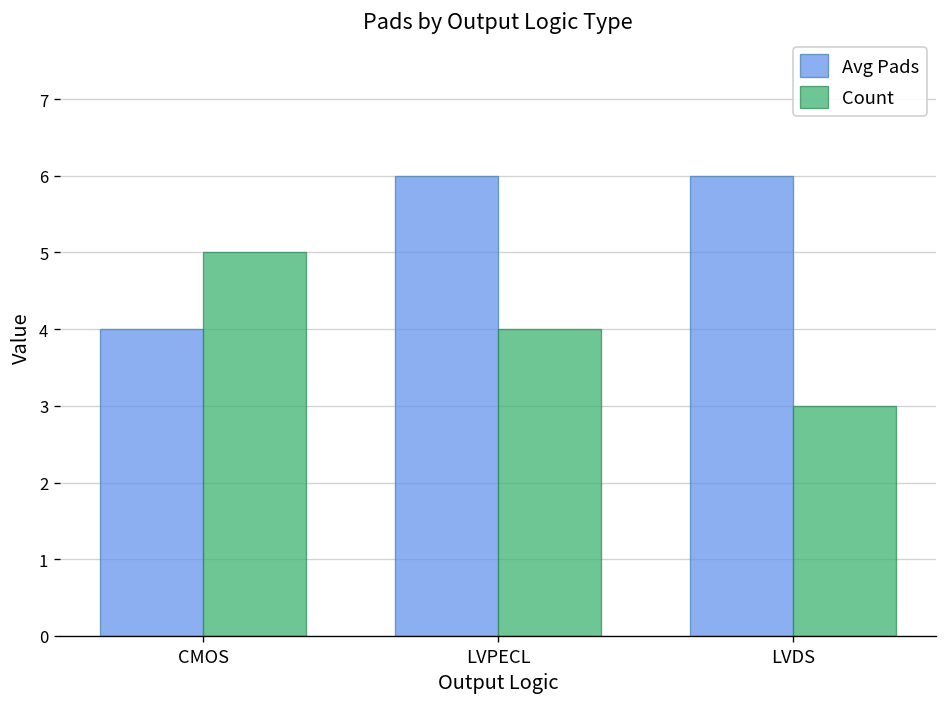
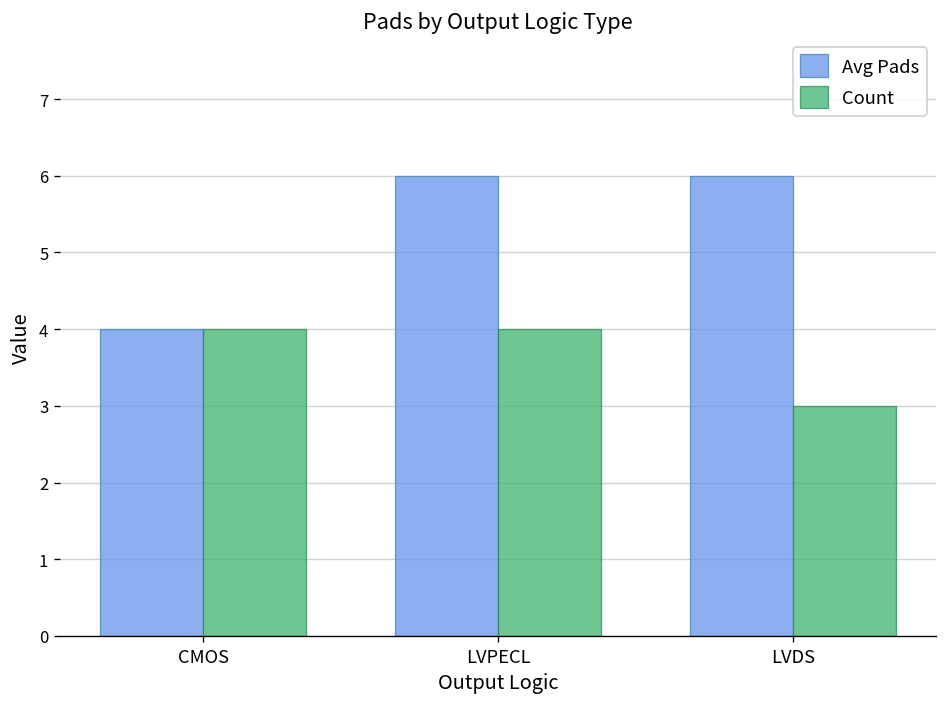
Count, CMOS: 5 -> 4
